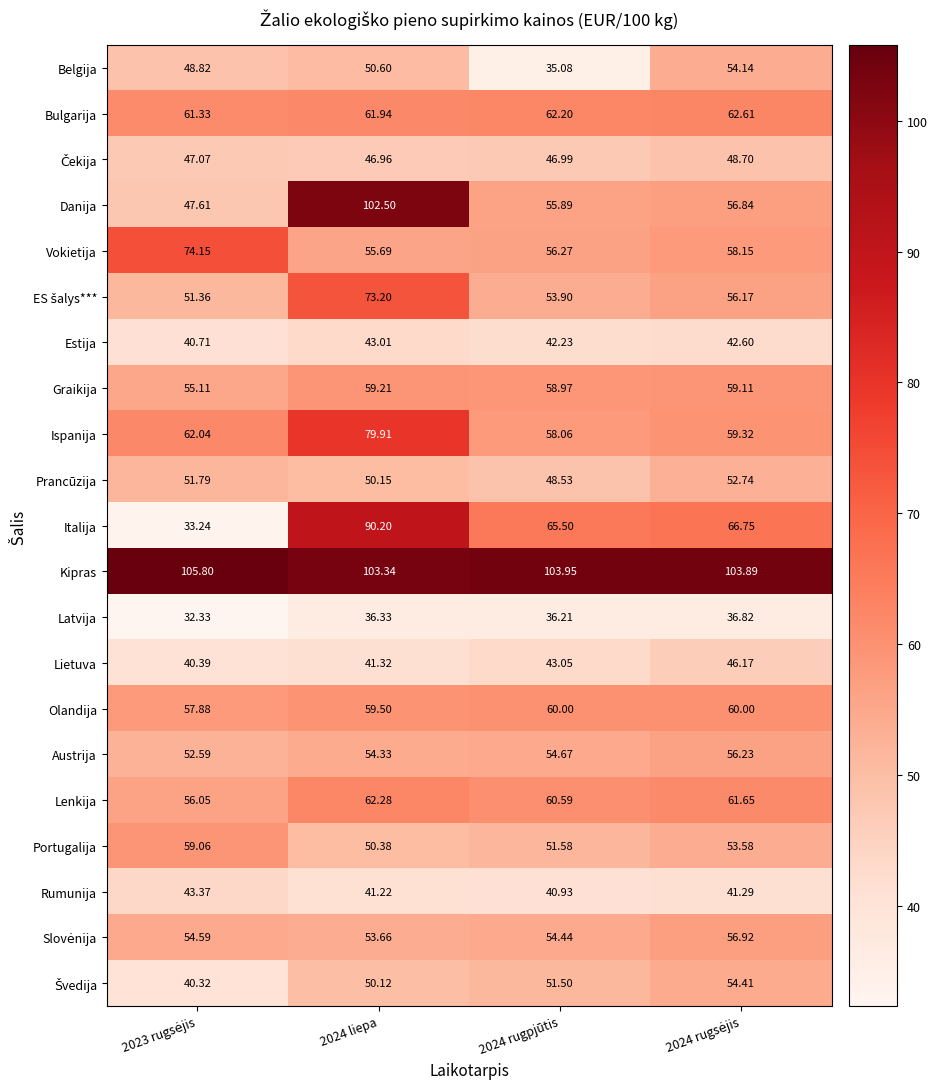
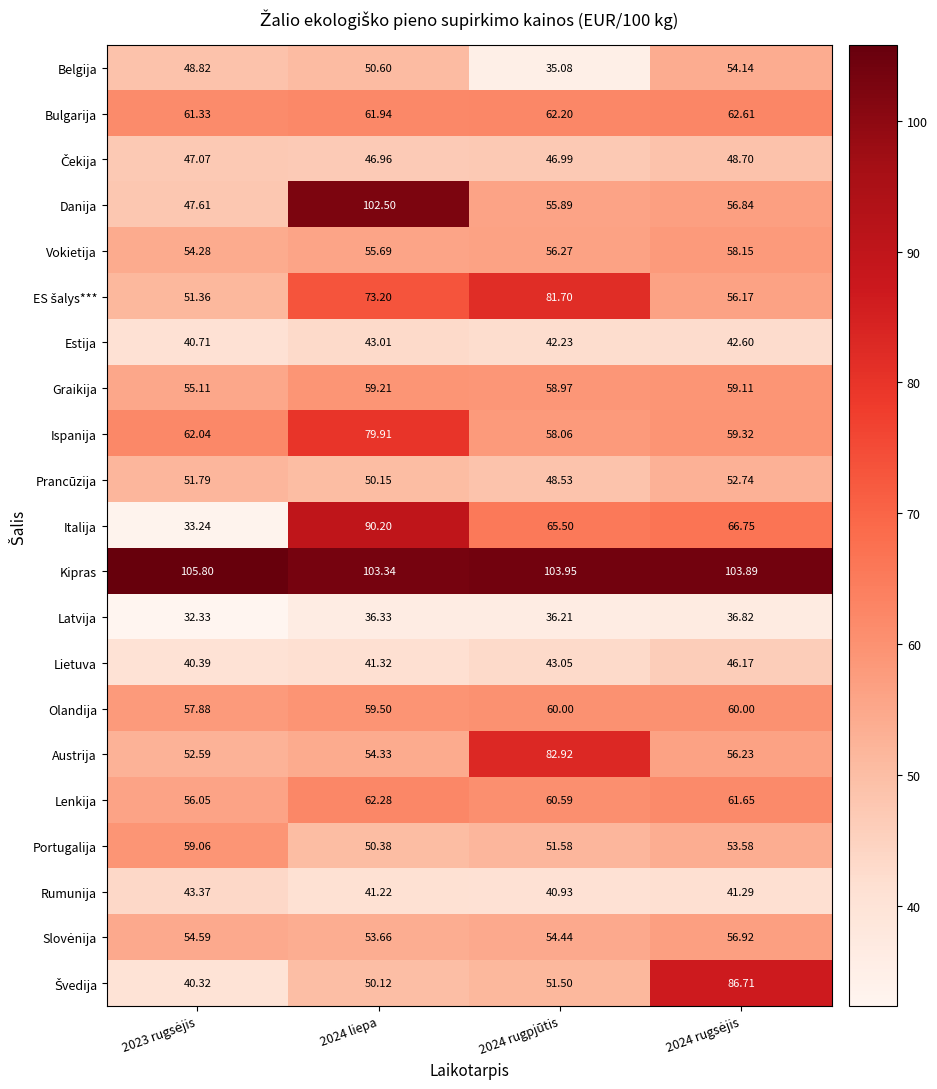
Vokietija, 2023 rugsėjis: 74.15 -> 54.28
ES šalys***, 2024 rugpjūtis: 53.90 -> 81.70
Austrija, 2024 rugpjūtis: 54.67 -> 82.92
Švedija, 2024 rugsėjis: 54.41 -> 86.71
